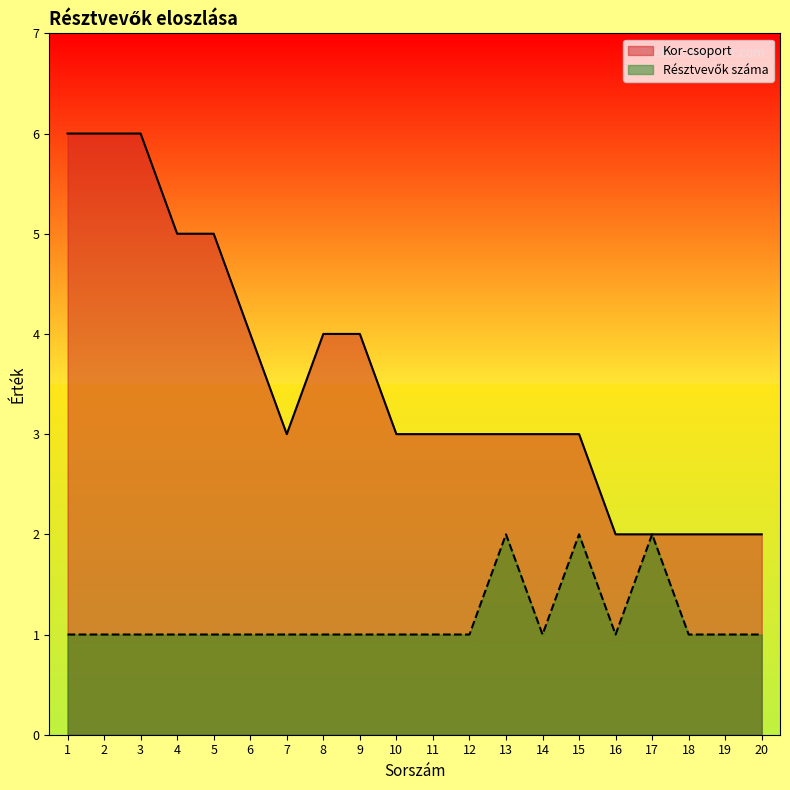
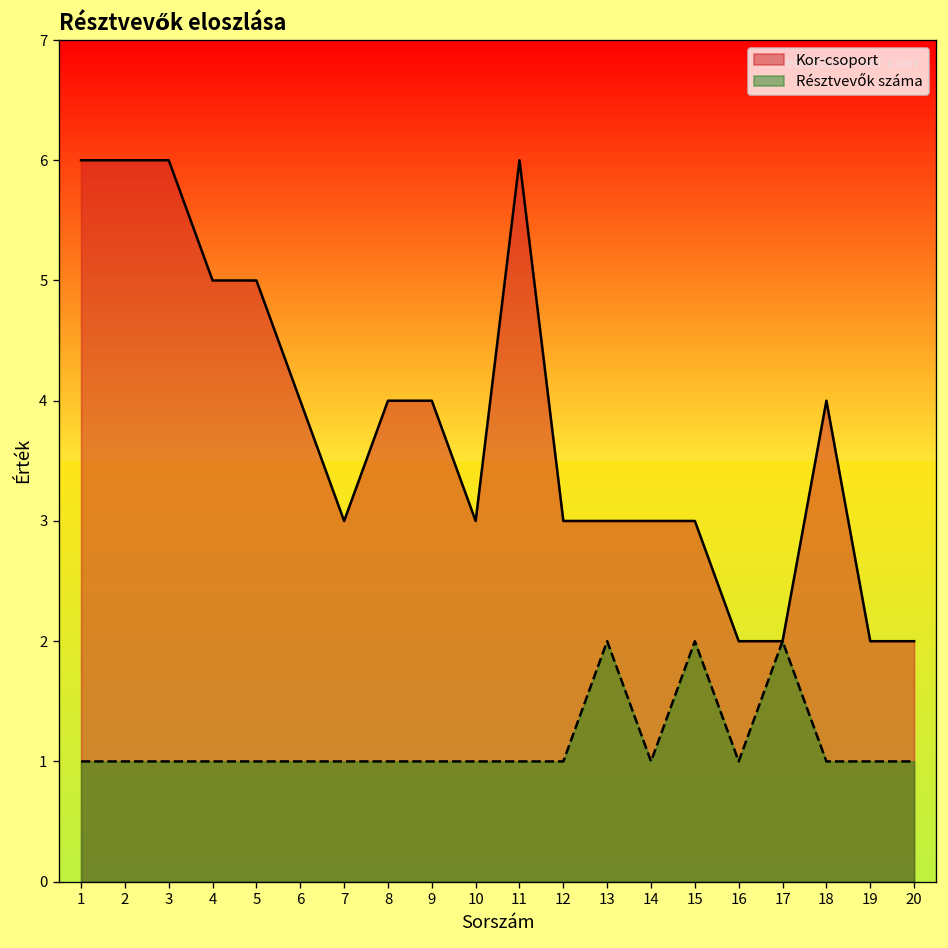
Kor-csoport, 11: 3 -> 6
Kor-csoport, 18: 2 -> 4
